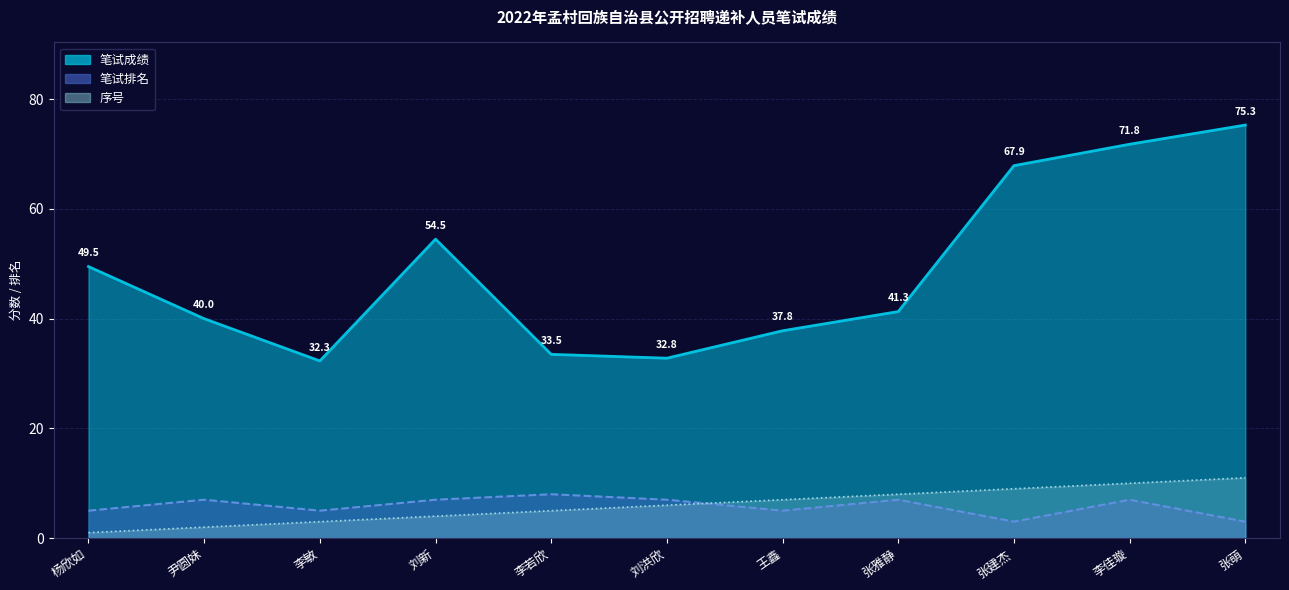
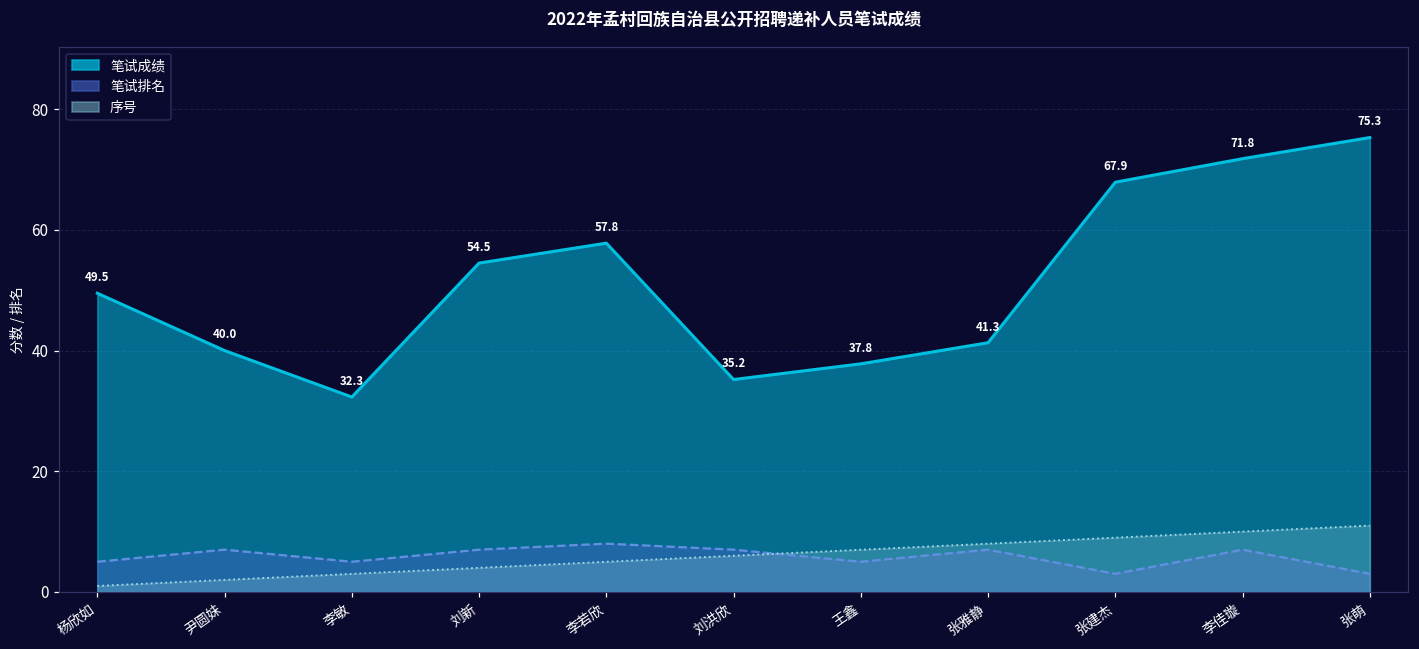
笔试成绩, 李若欣: 33.5 -> 57.8
笔试成绩, 刘洪欣: 32.8 -> 35.2
